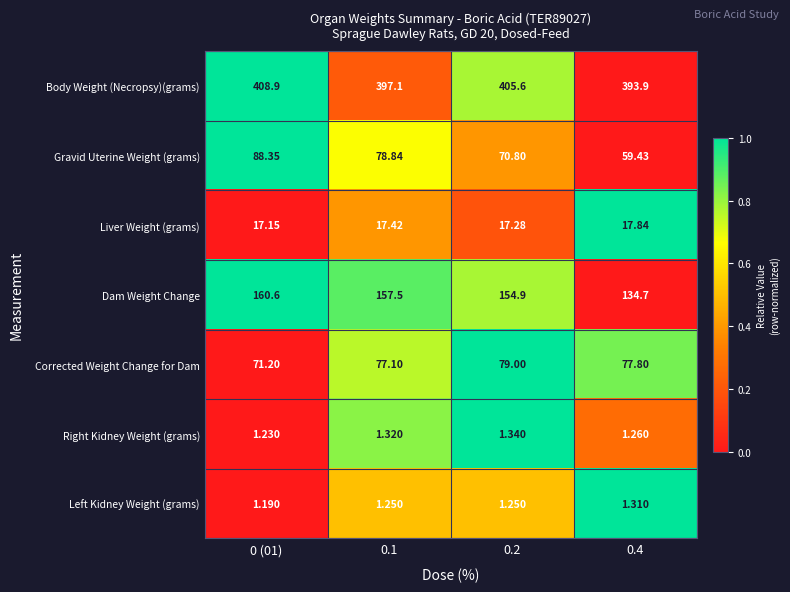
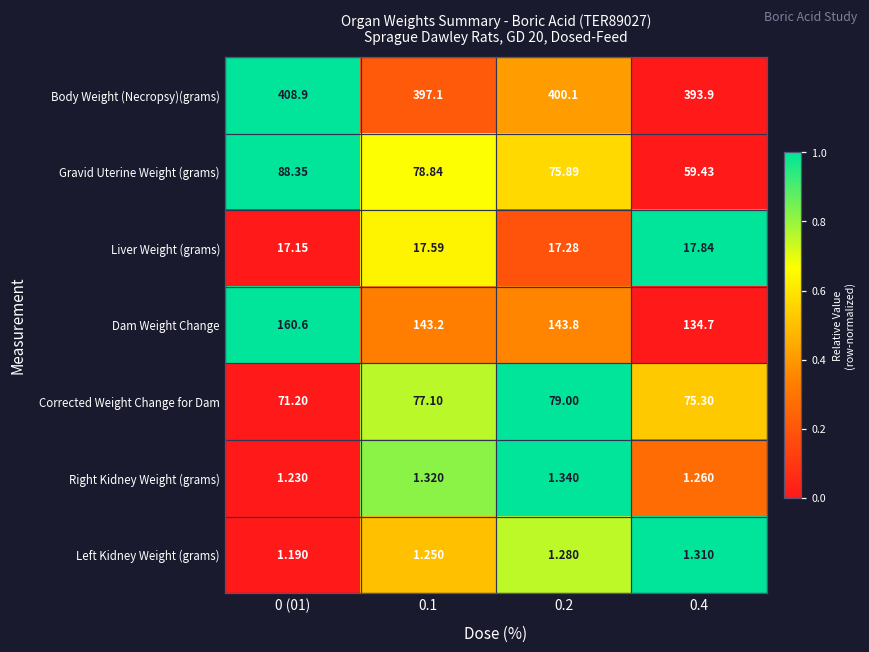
Body Weight (Necropsy)(grams), 0.2: 405.6 -> 400.1
Gravid Uterine Weight (grams), 0.2: 70.80 -> 75.89
Liver Weight (grams), 0.1: 17.42 -> 17.59
Dam Weight Change, 0.1: 157.5 -> 143.2
Dam Weight Change, 0.2: 154.9 -> 143.8
Corrected Weight Change for Dam, 0.4: 77.80 -> 75.30
Left Kidney Weight (grams), 0.2: 1.250 -> 1.280
